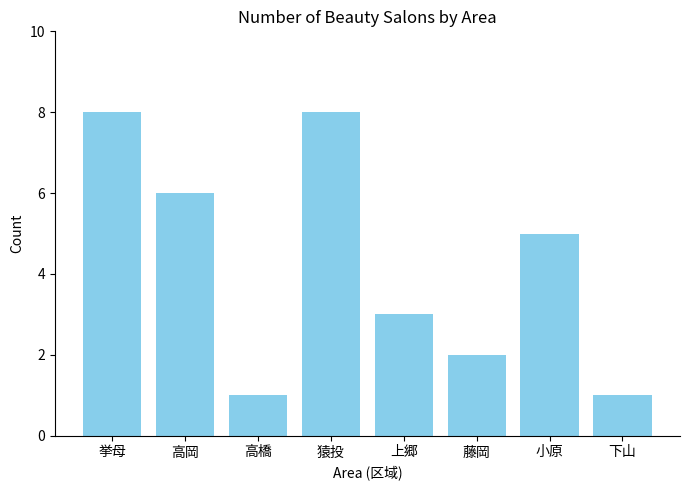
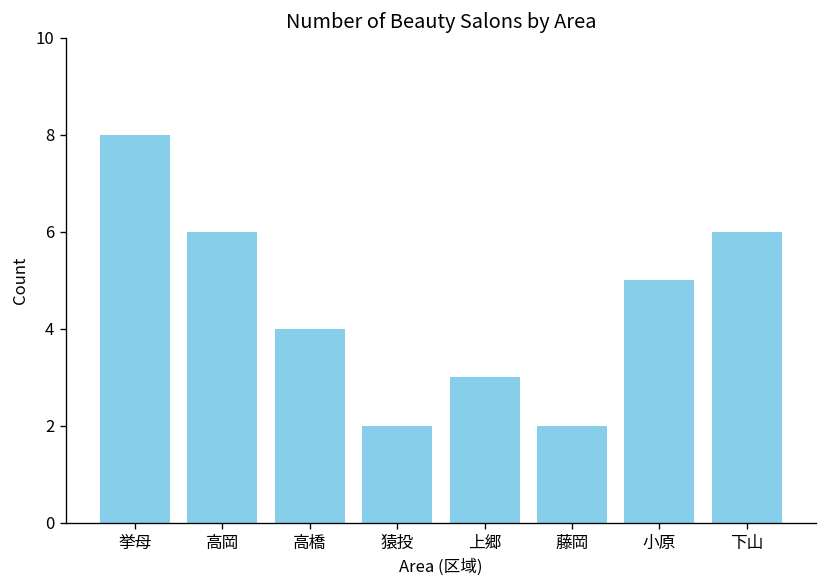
高橋: 1 -> 4
猿投: 8 -> 2
下山: 1 -> 6
